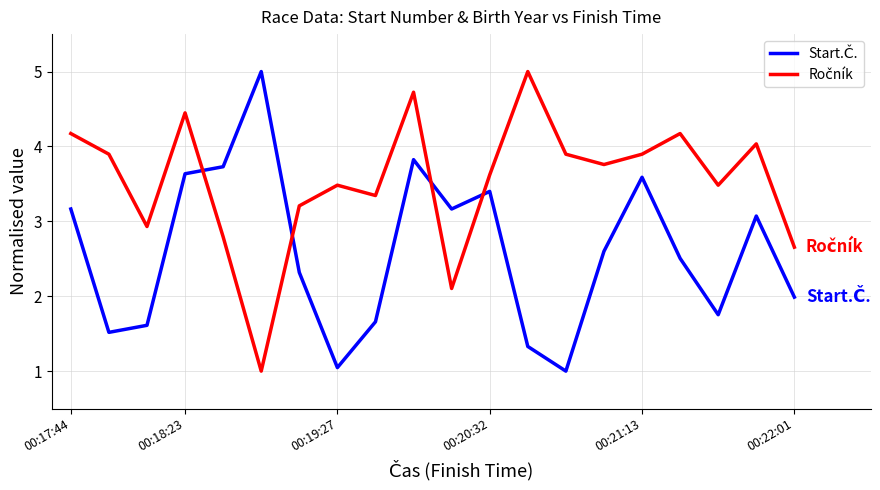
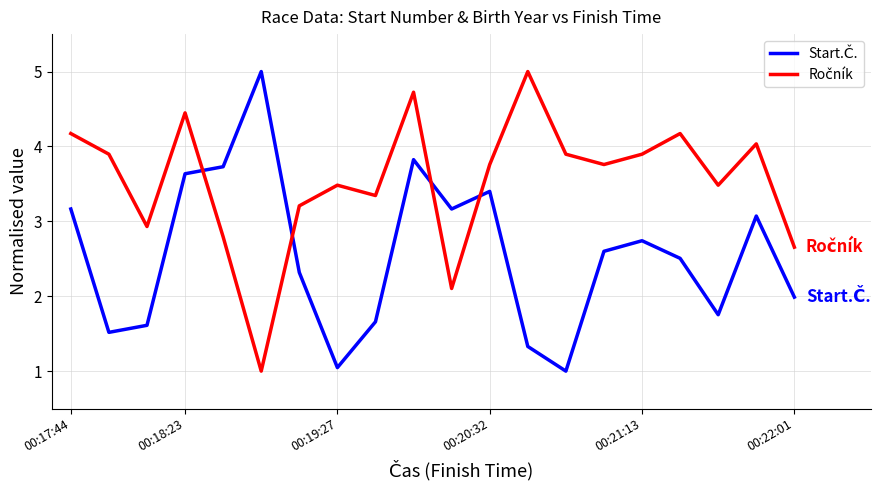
Ročník, 00:20:32: 3.6 -> 3.8
Start.Č., 00:21:13: 3.6 -> 2.7
